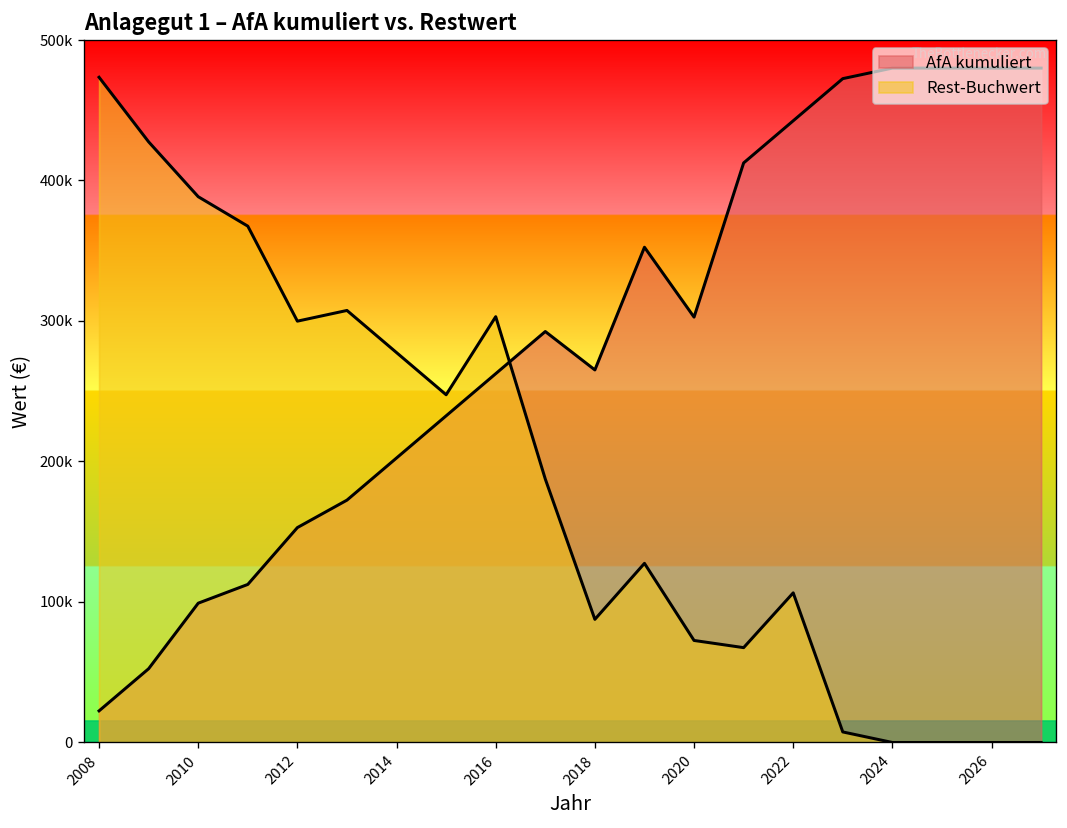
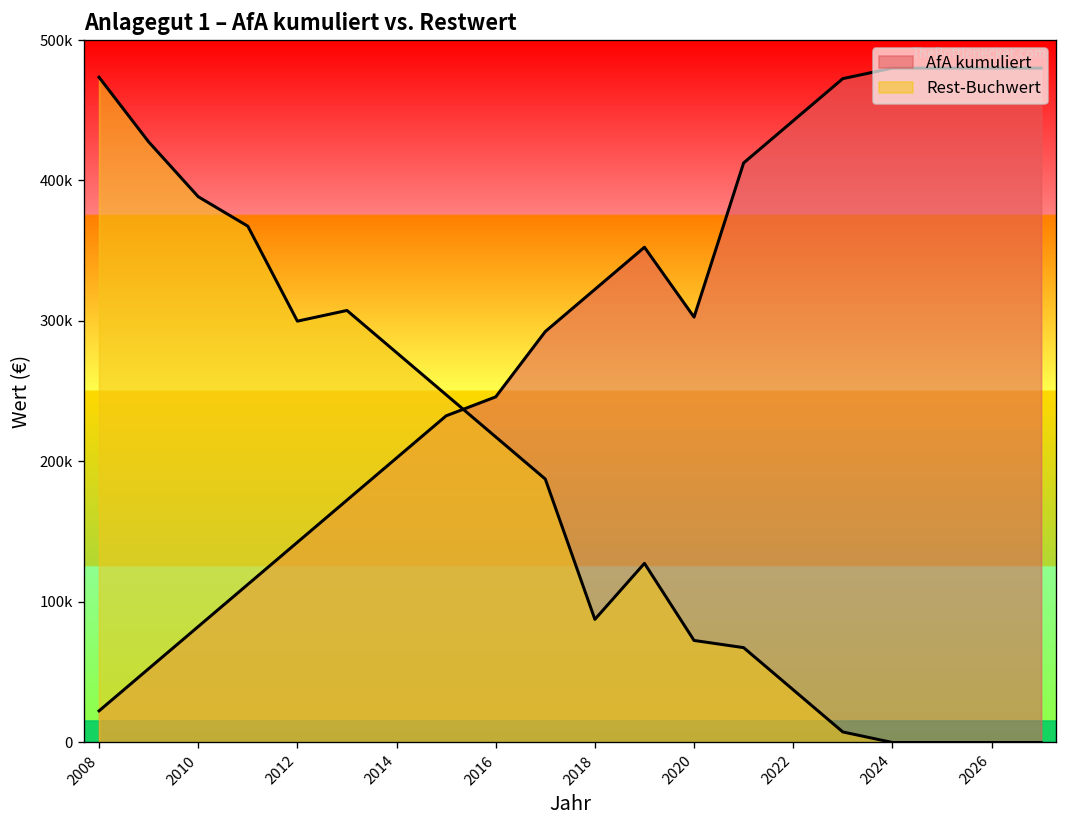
AfA kumuliert, 2010: 99000 -> 83000
AfA kumuliert, 2012: 153000 -> 143000
AfA kumuliert, 2016: 263000 -> 246000
Rest-Buchwert, 2016: 303000 -> 218000
AfA kumuliert, 2018: 265000 -> 323000
Rest-Buchwert, 2022: 107000 -> 38000
